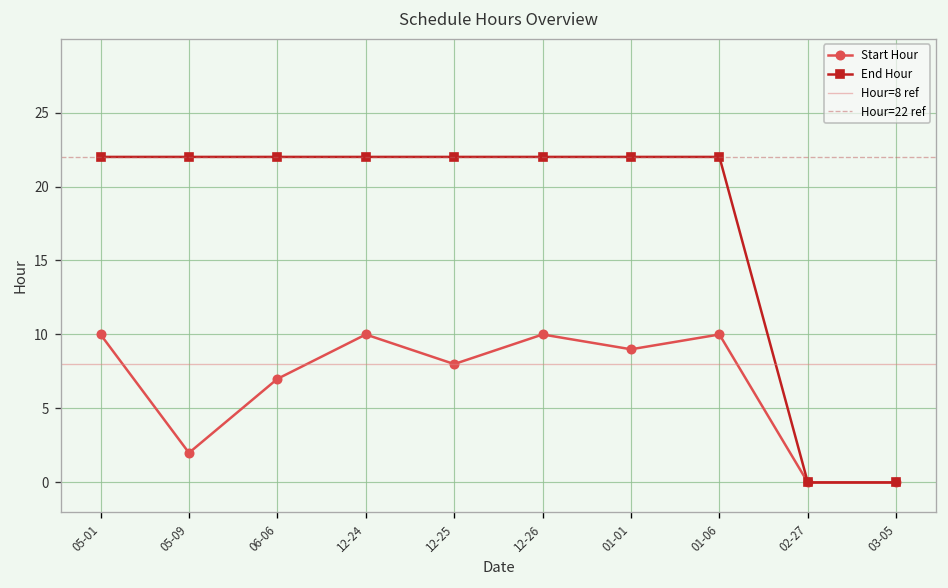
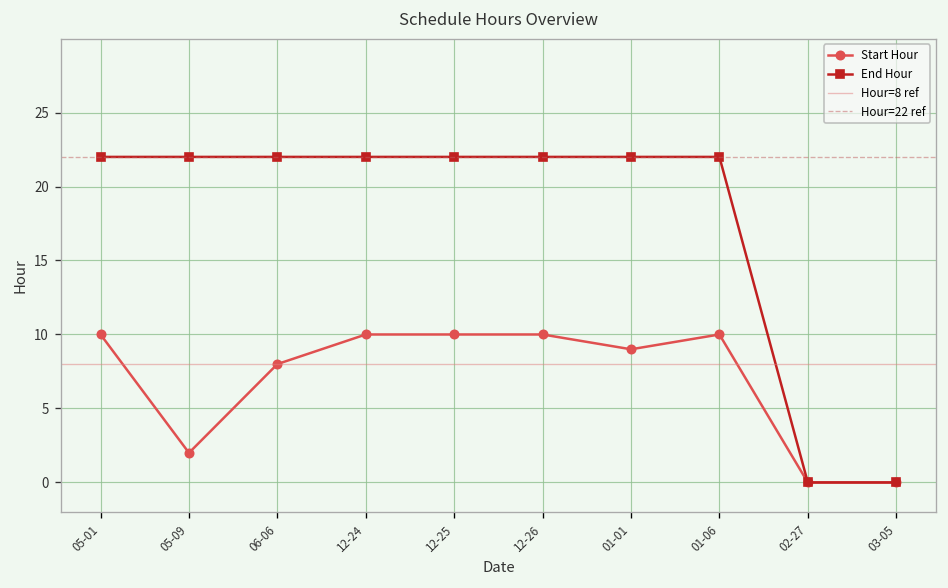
Start Hour, 06-06: 7 -> 8
Start Hour, 12-25: 8 -> 10
